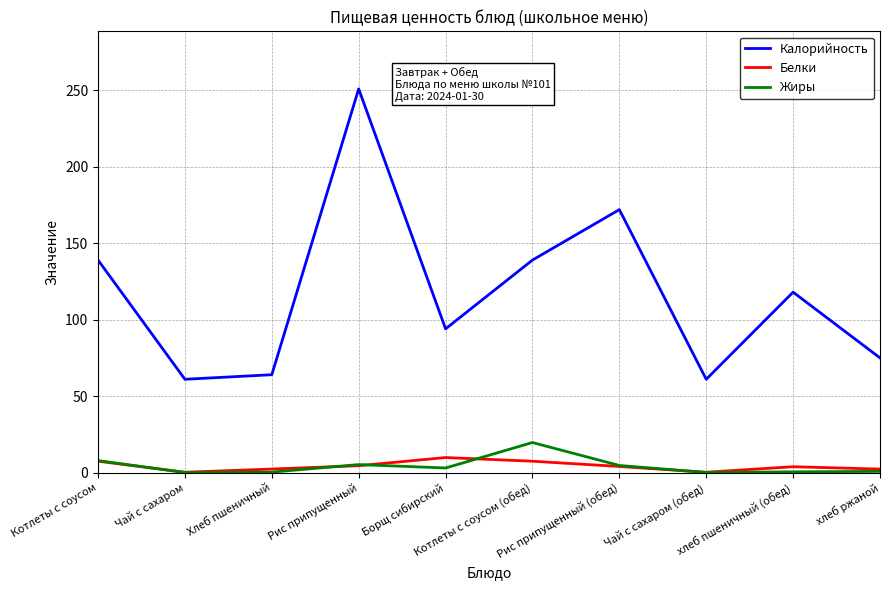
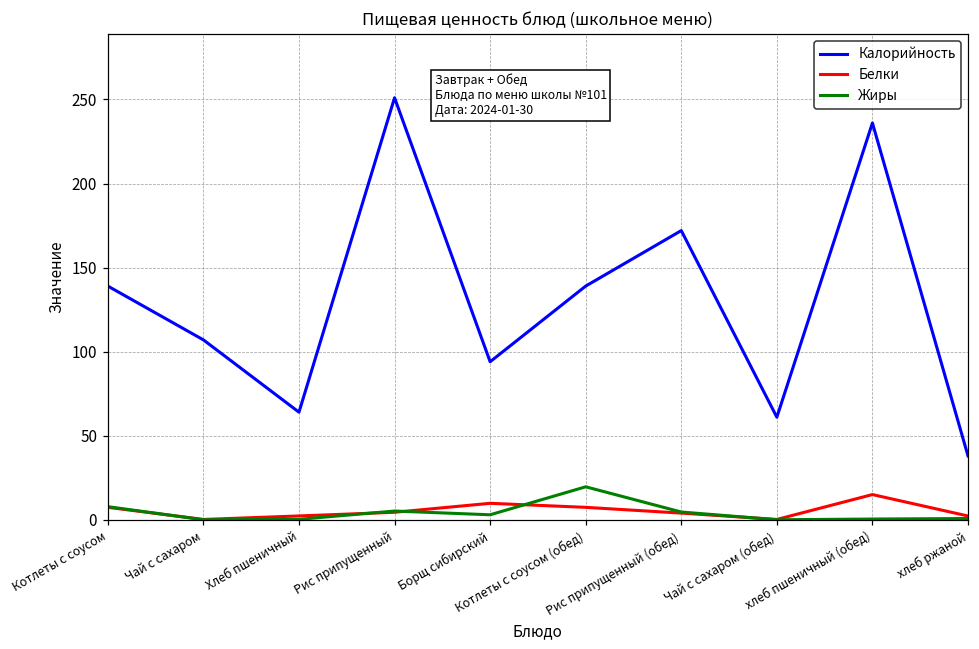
Калорийность, Чай с сахаром: 61 -> 107
Калорийность, хлеб пшеничный (обед): 118 -> 236
Белки, хлеб пшеничный (обед): 4 -> 15
Калорийность, хлеб ржаной: 75 -> 38
